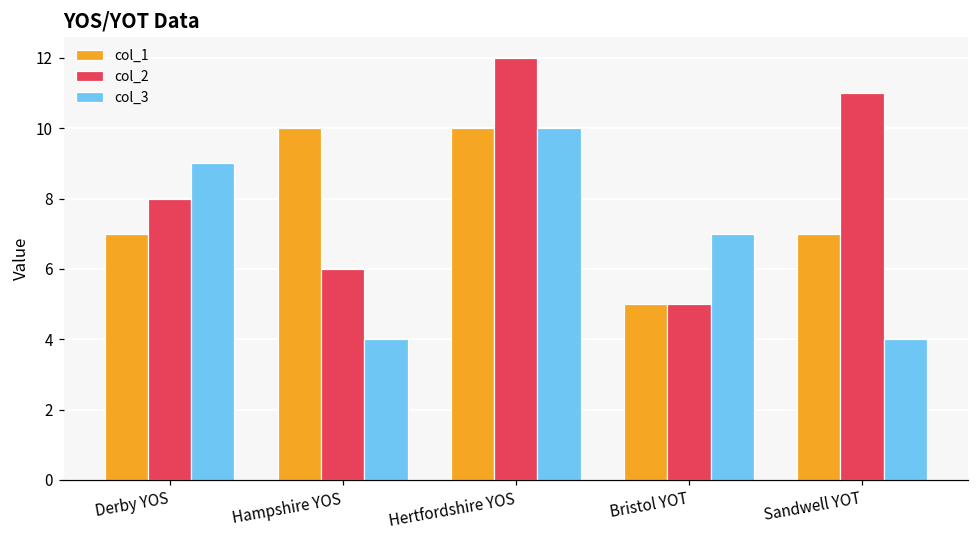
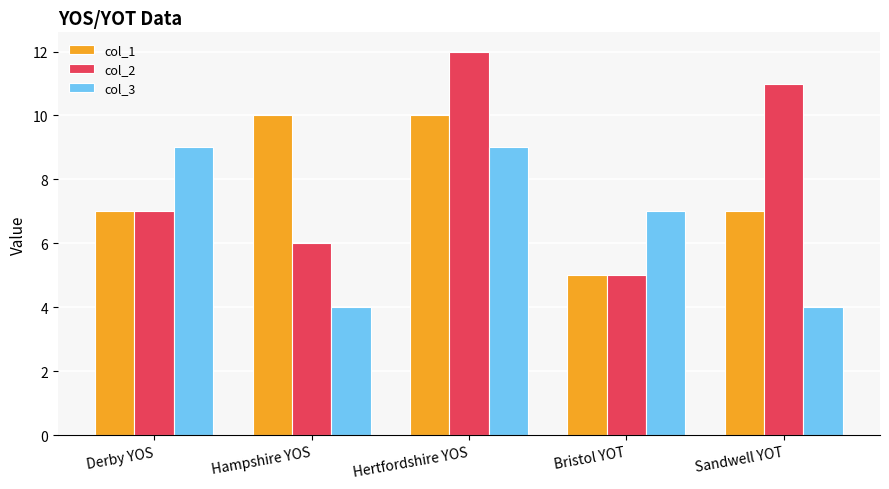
col_2, Derby YOS: 8 -> 7
col_3, Hertfordshire YOS: 10 -> 9
